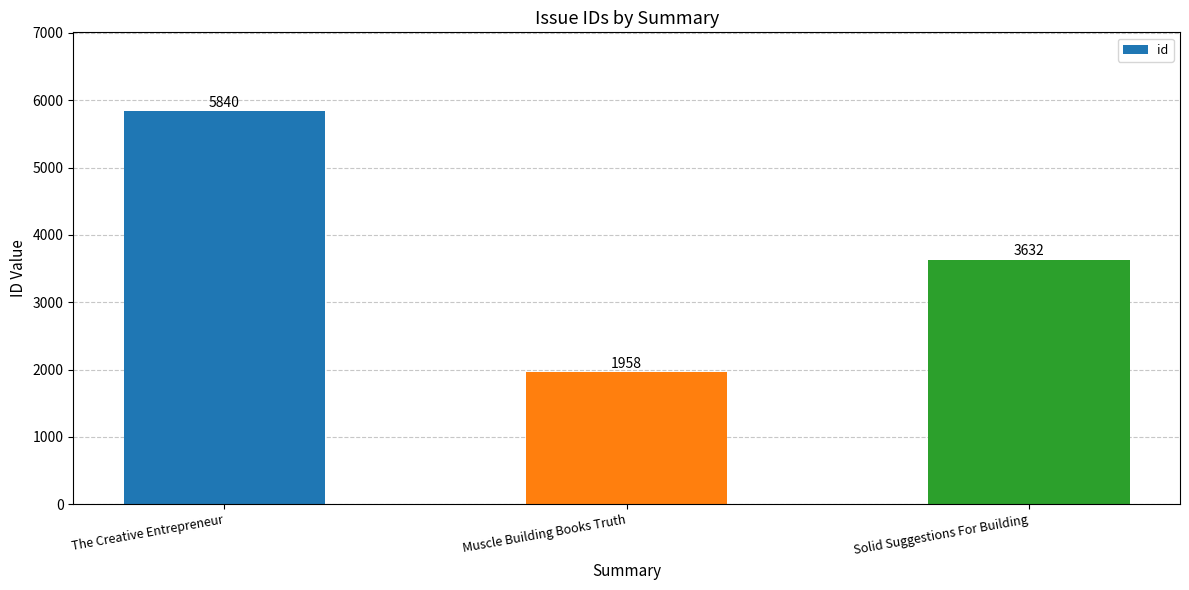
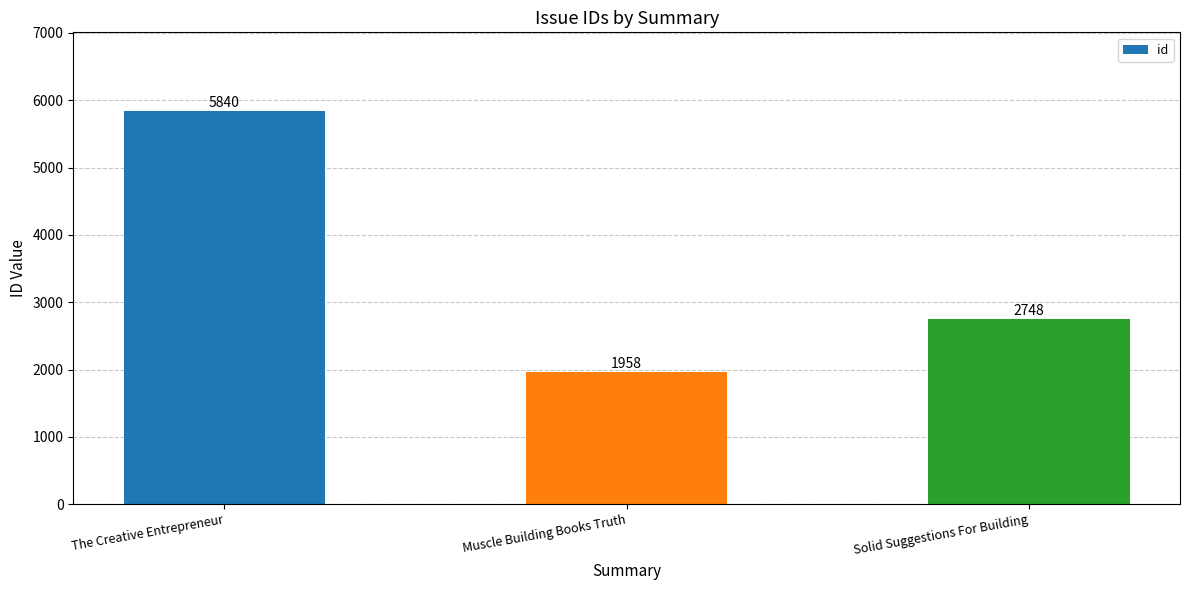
Solid Suggestions For Building: 3632 -> 2748
